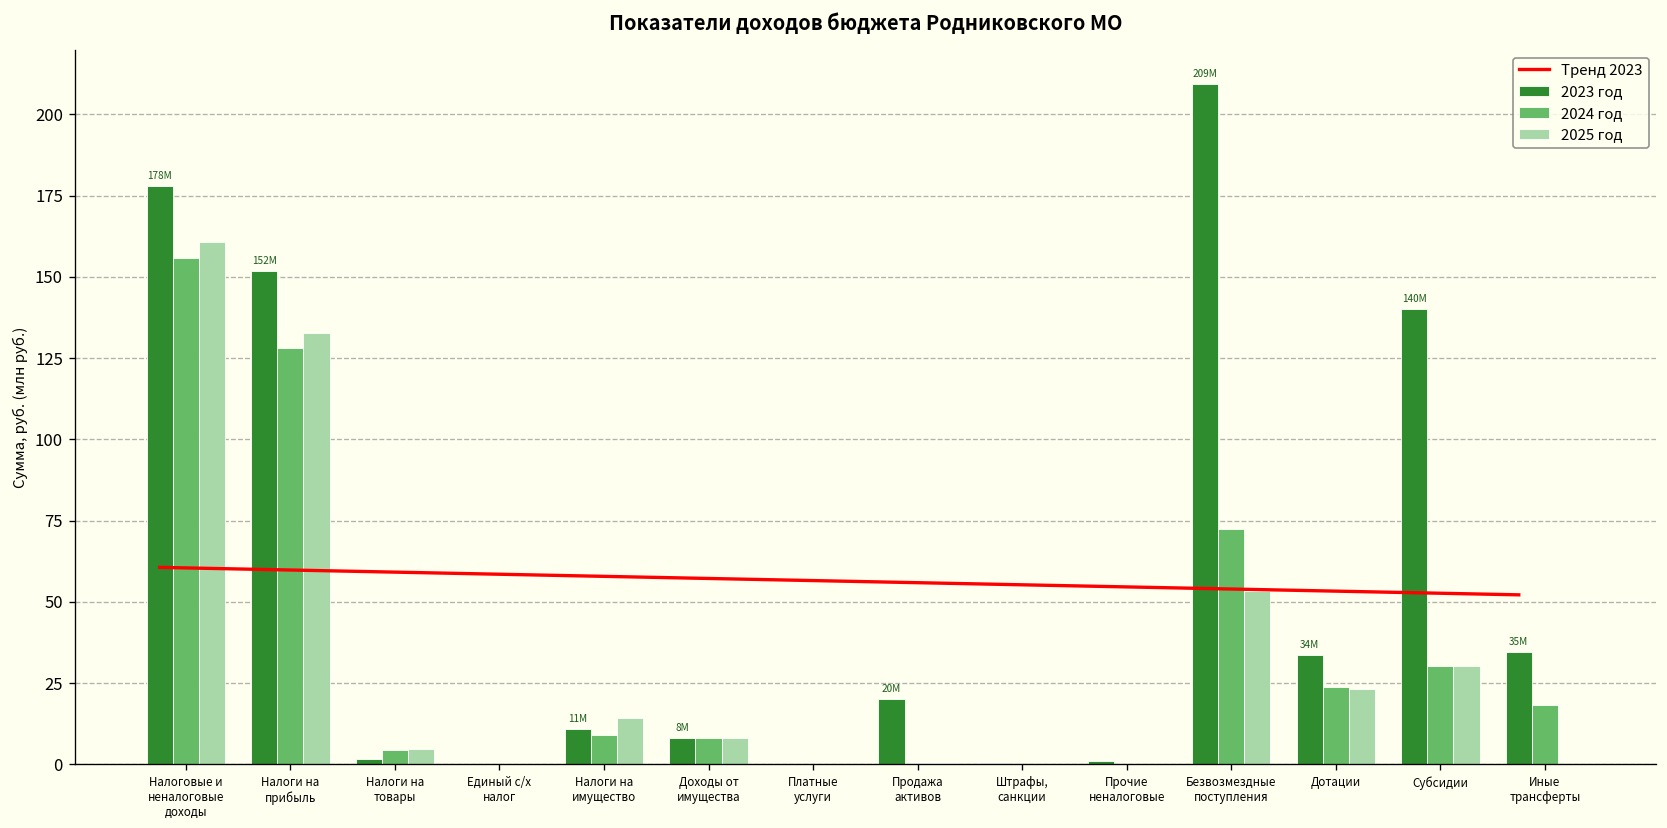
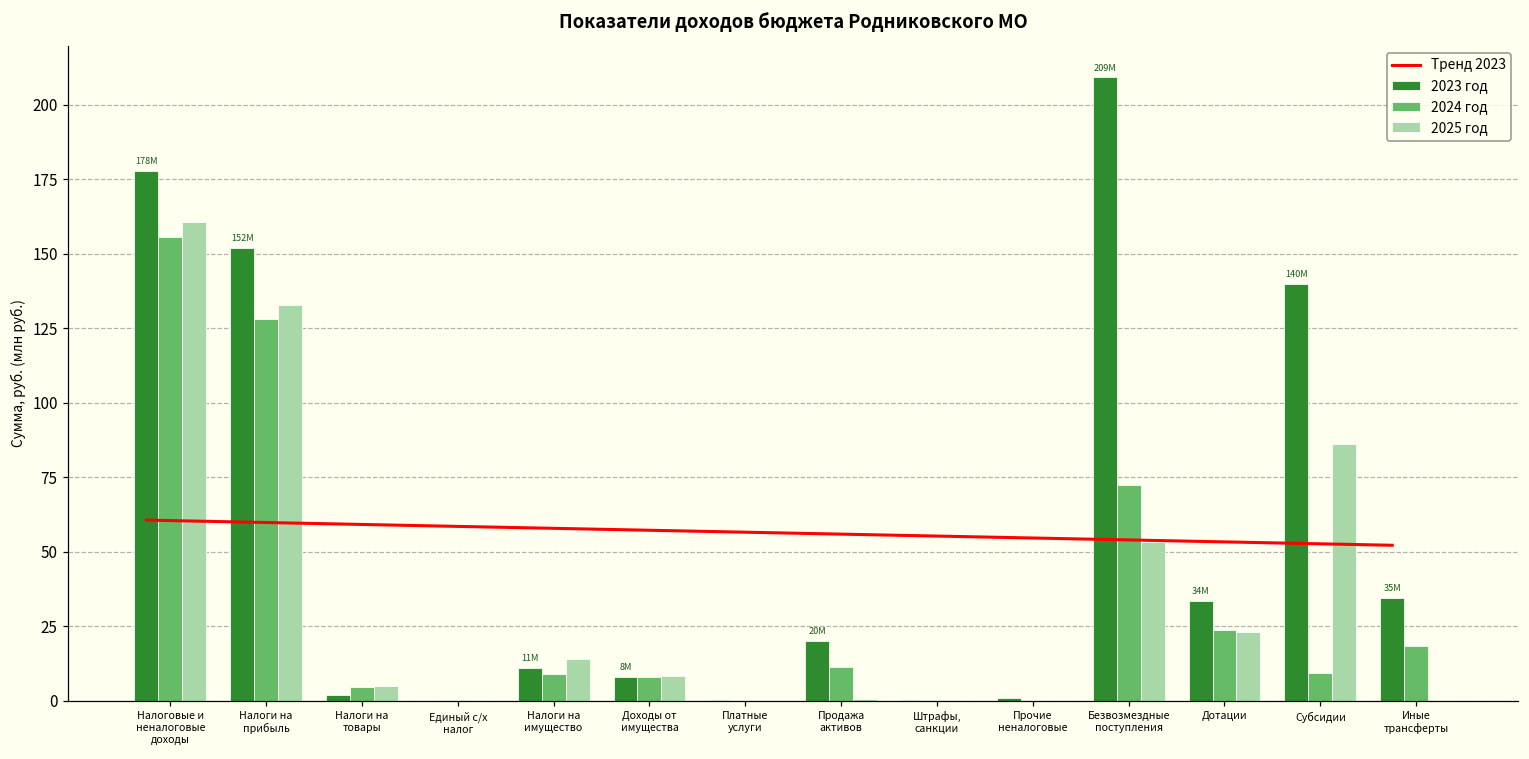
2024 год, Продажа активов: 1 -> 11
2024 год, Субсидии: 30 -> 9
2025 год, Субсидии: 30 -> 86
